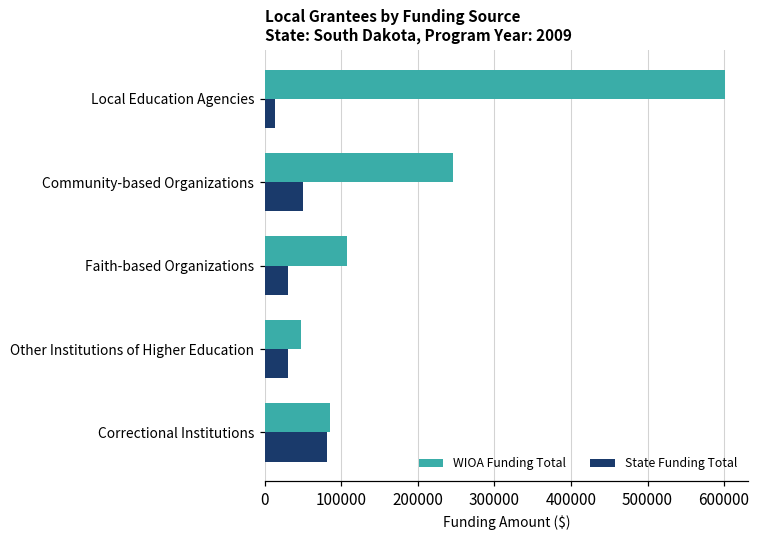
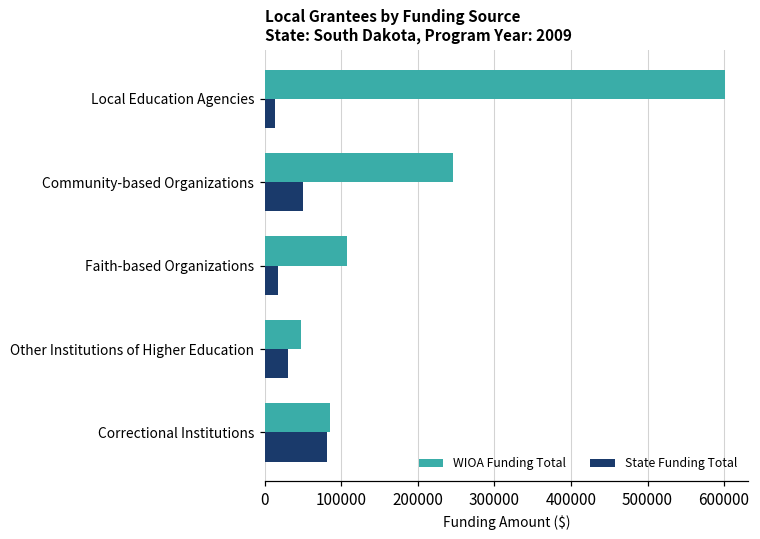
State Funding Total, Faith-based Organizations: 30000 -> 20000
